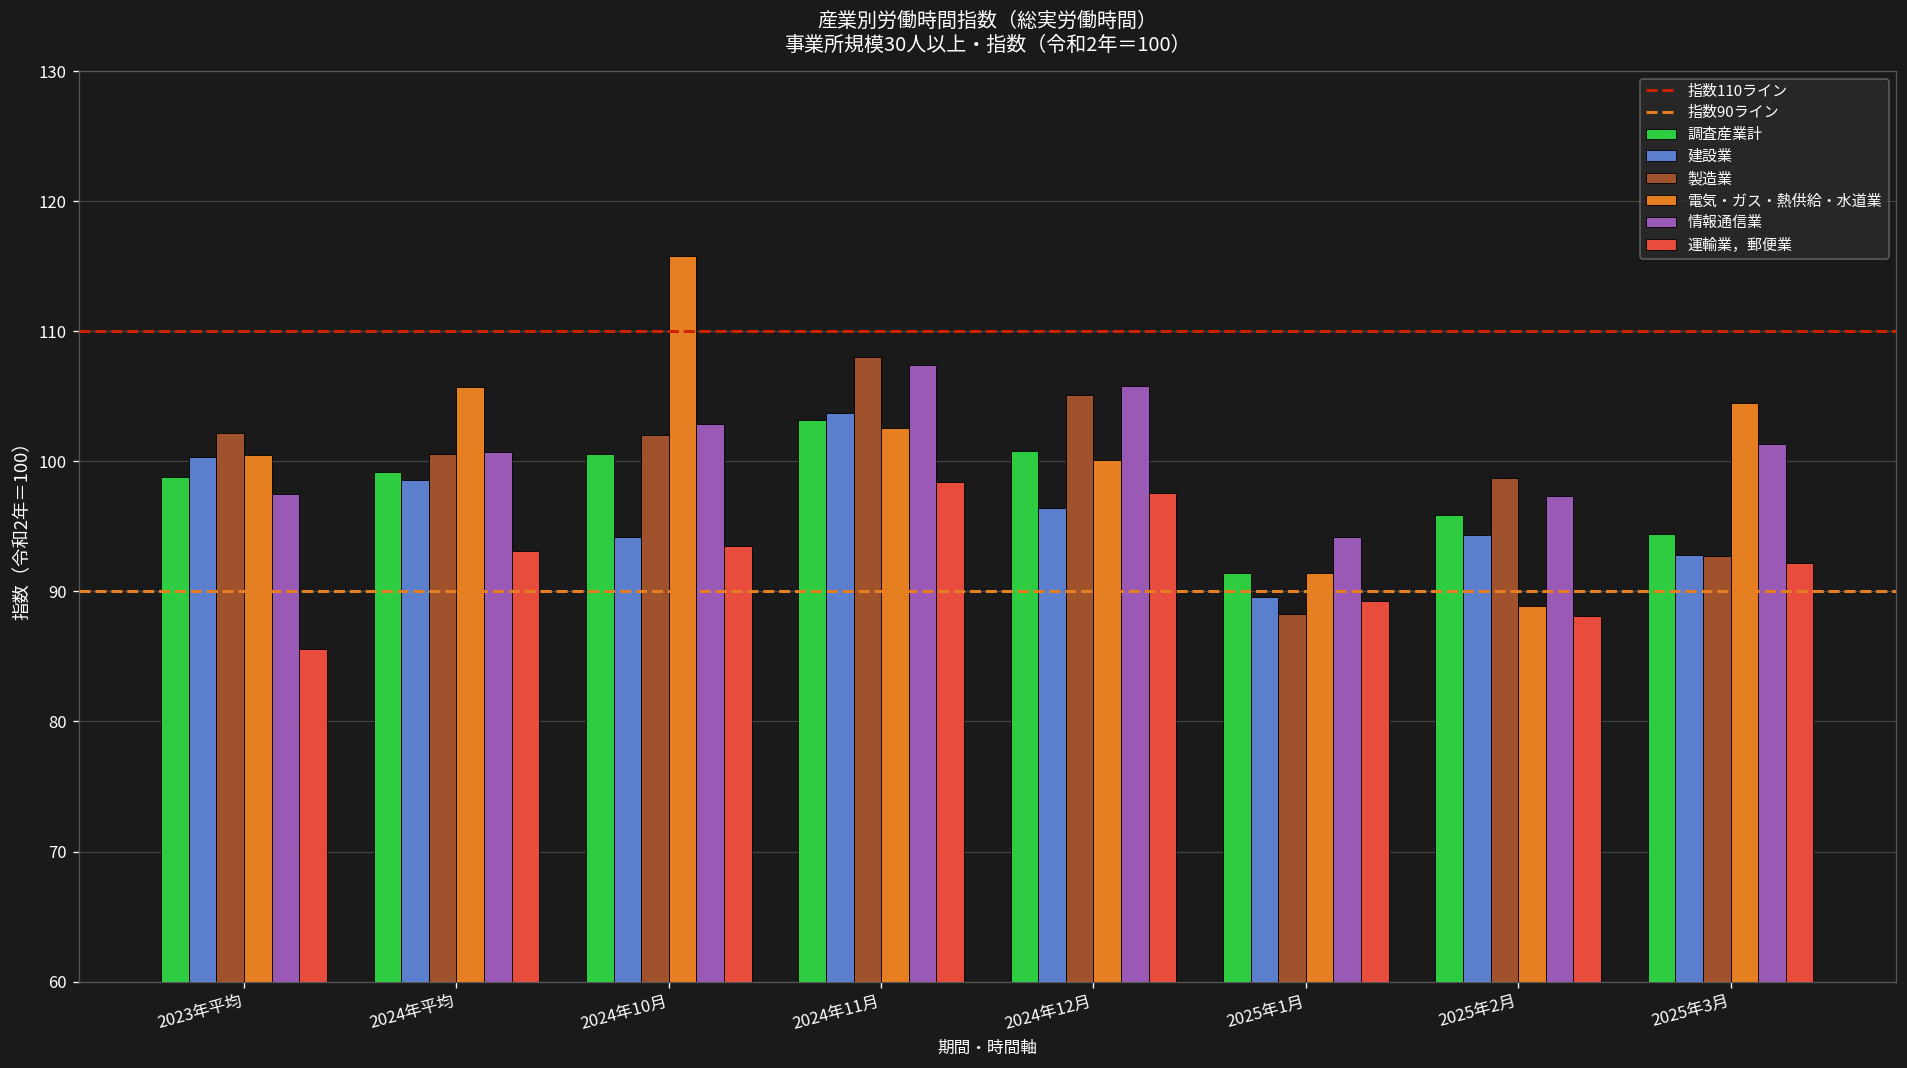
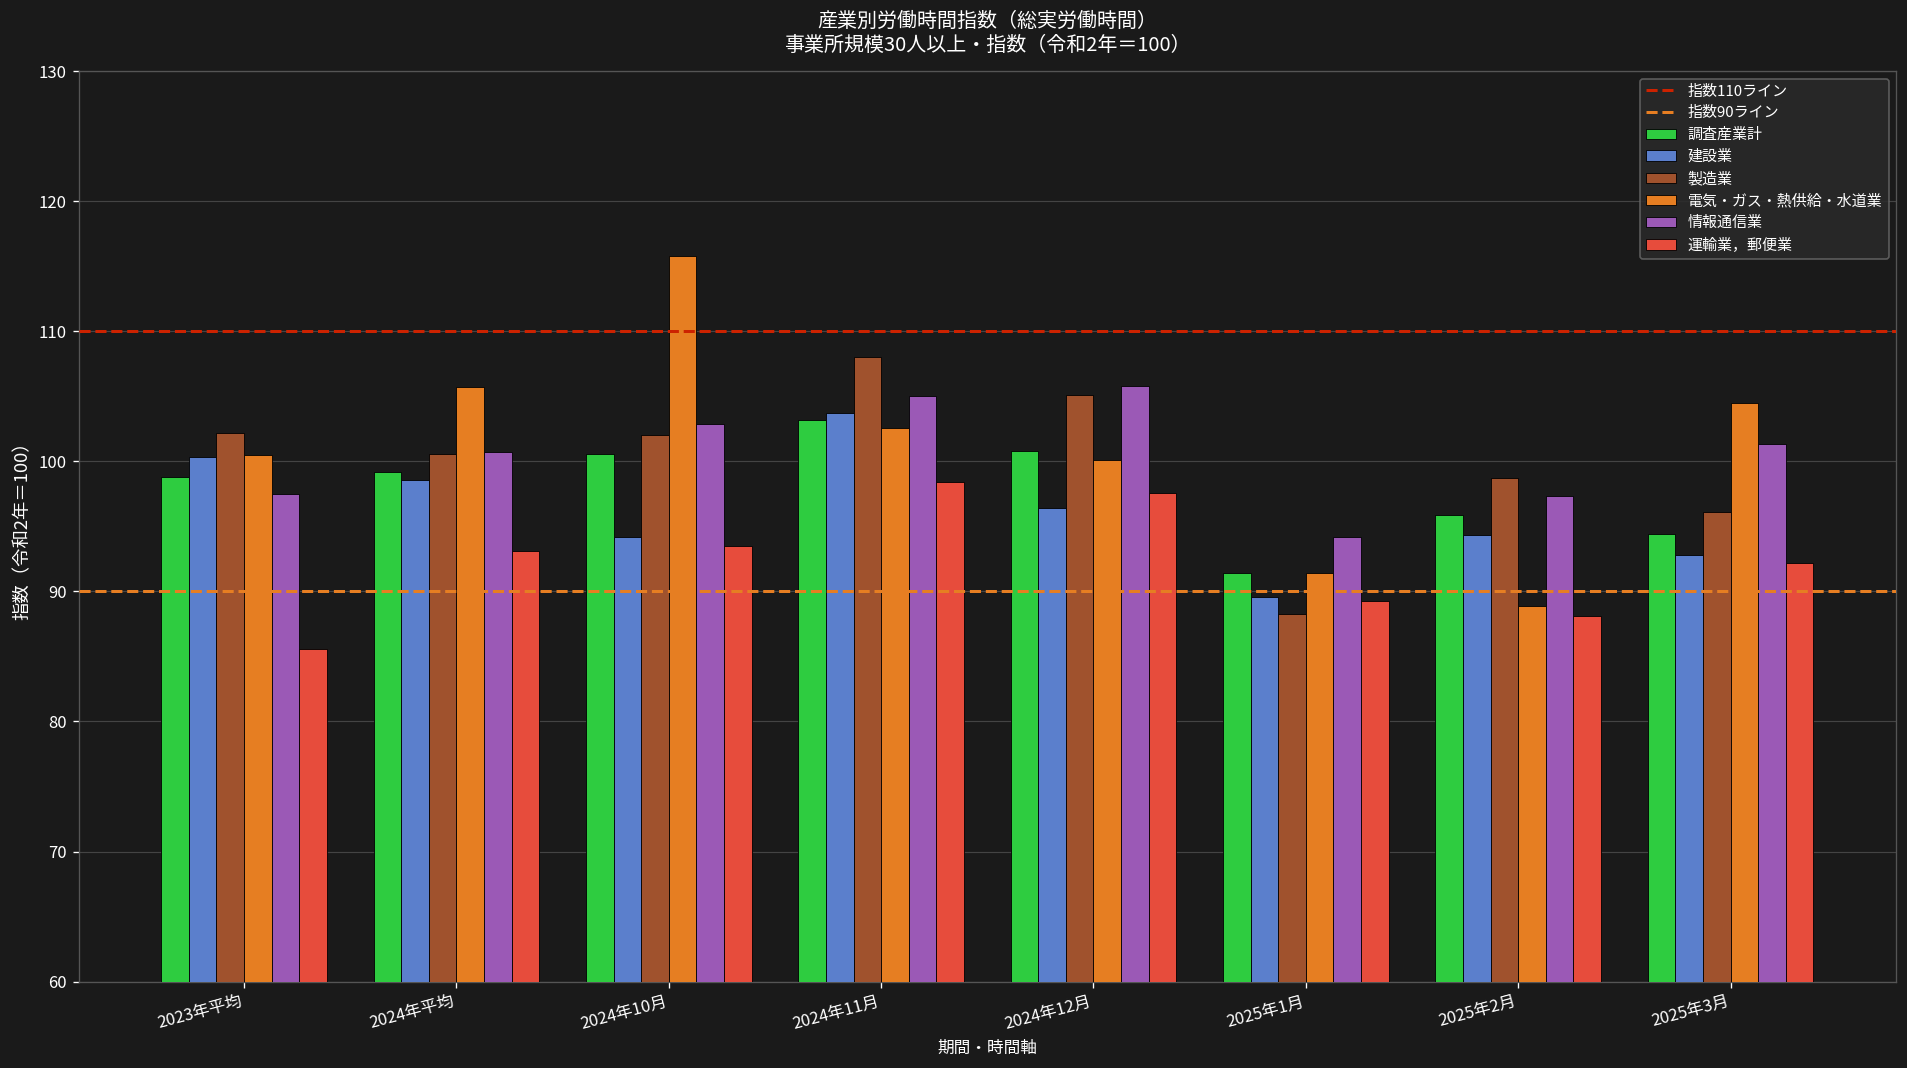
情報通信業, 2024年11月: 107.4 -> 105.0
製造業, 2025年3月: 92.7 -> 96.1
